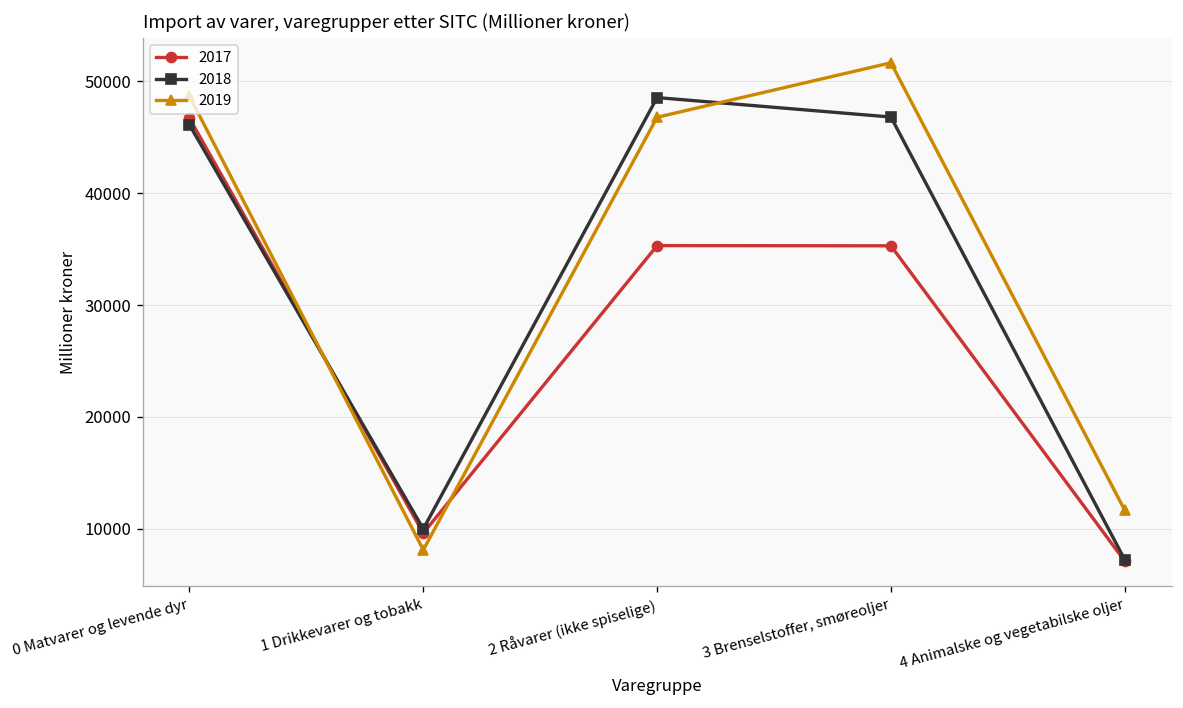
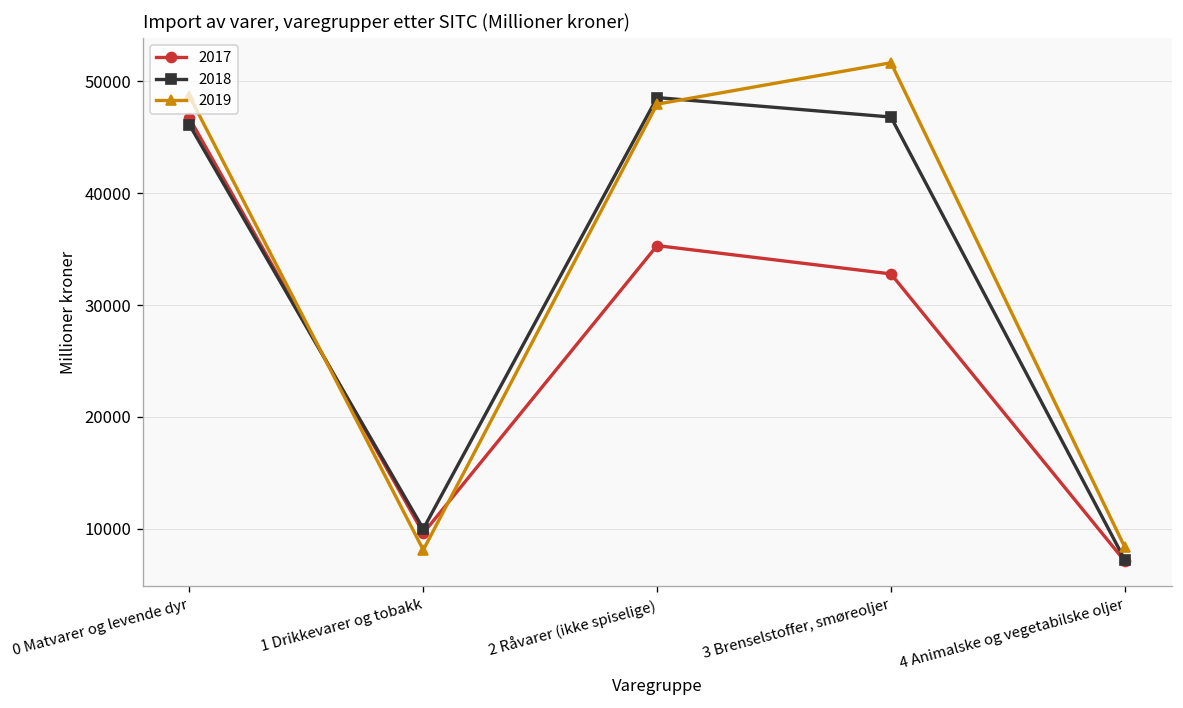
2019, 2 Råvarer (ikke spiselige): 47000 -> 48000
2017, 3 Brenselstoffer, smøreoljer: 35000 -> 33000
2019, 4 Animalske og vegetabilske oljer: 12000 -> 8000
